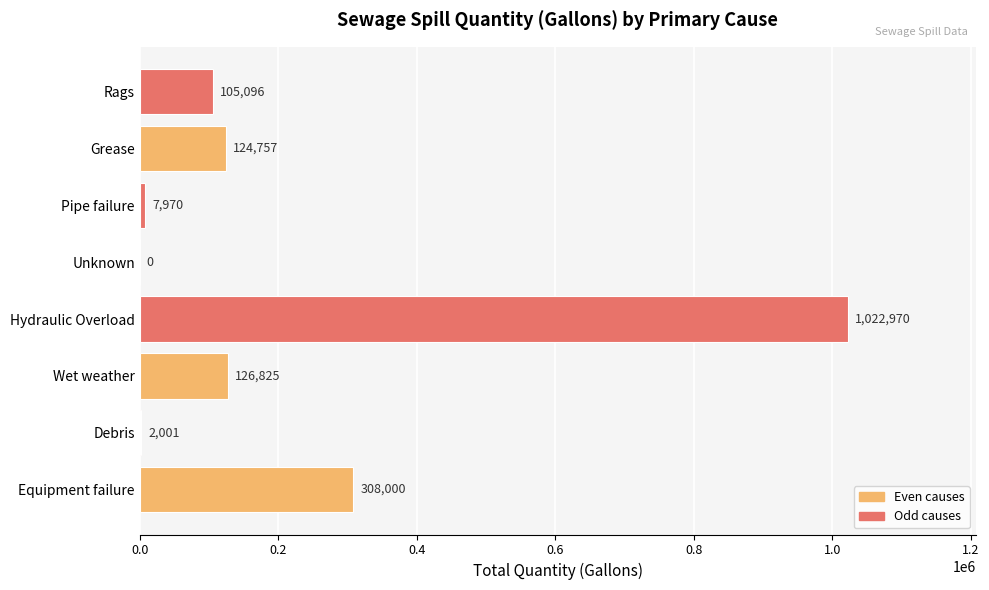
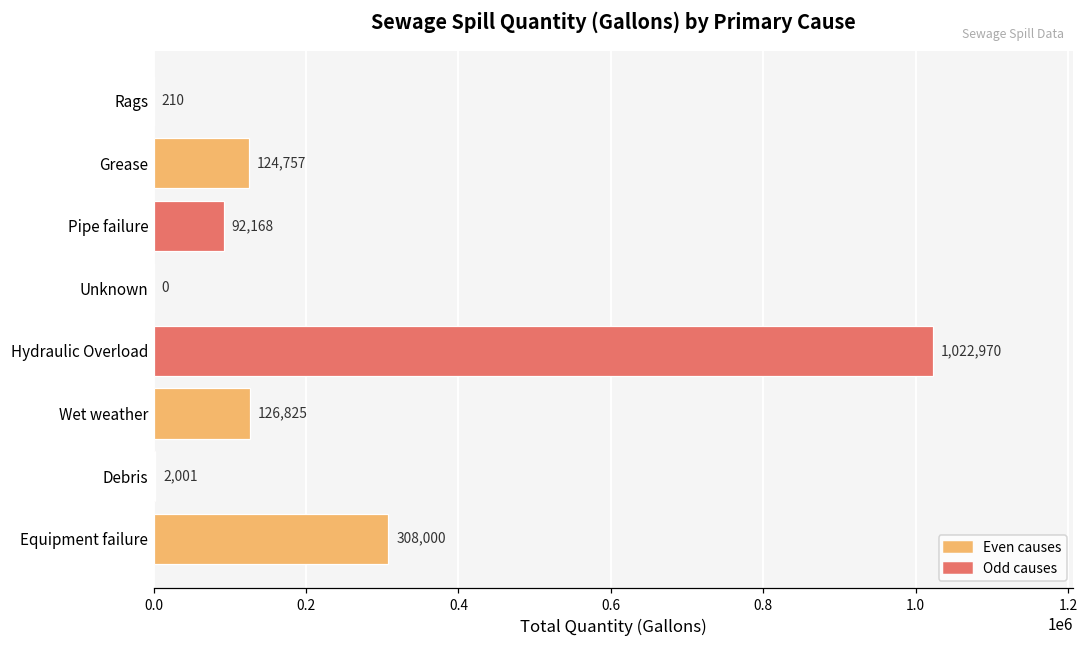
Rags: 105,096 -> 210
Pipe failure: 7,970 -> 92,168
